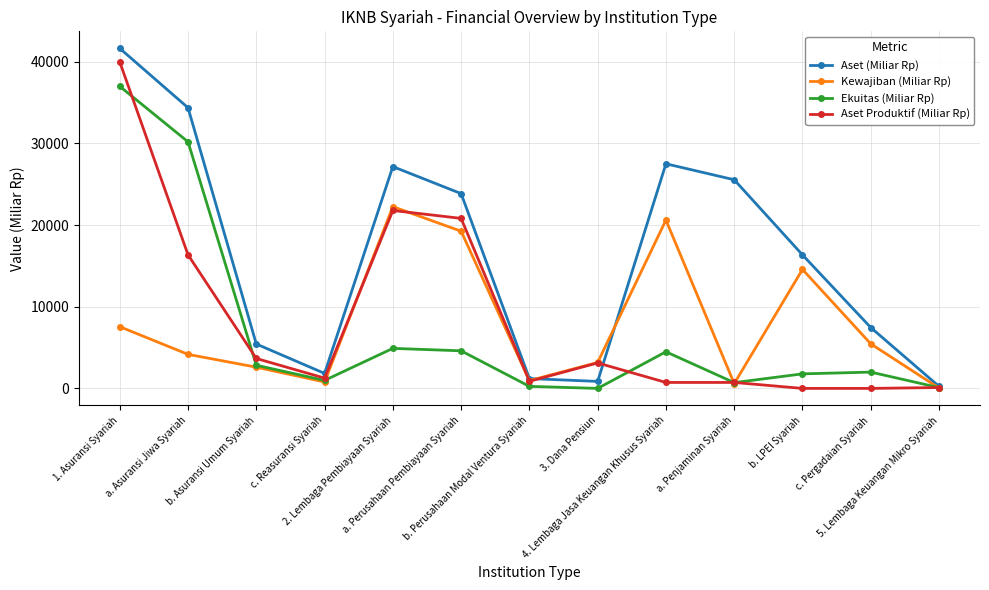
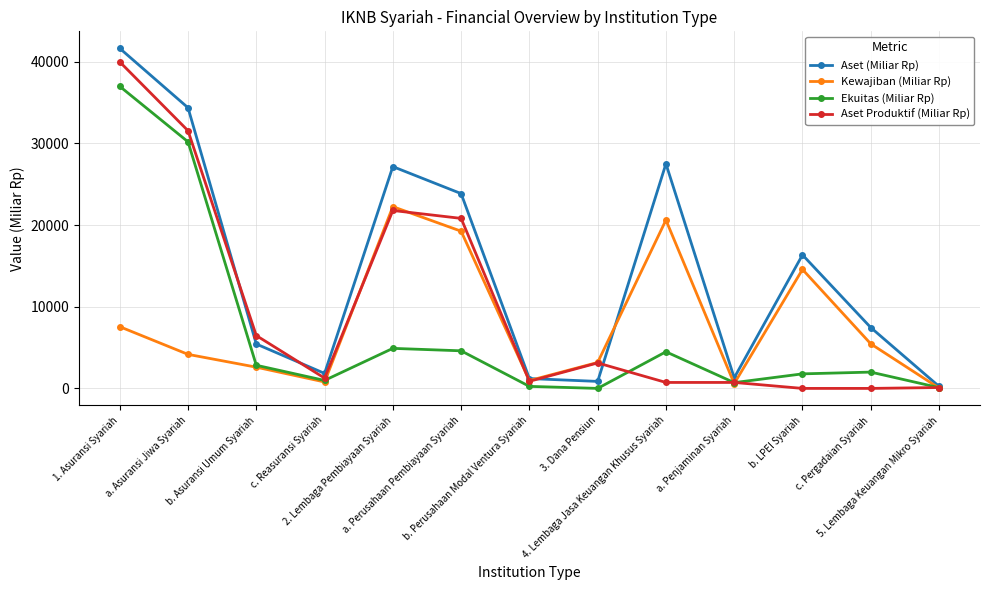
Aset Produktif (Miliar Rp), a. Asuransi Jiwa Syariah: 16000 -> 32000
Aset Produktif (Miliar Rp), b. Asuransi Umum Syariah: 4000 -> 6000
Aset (Miliar Rp), a. Penjaminan Syariah: 26000 -> 1000
